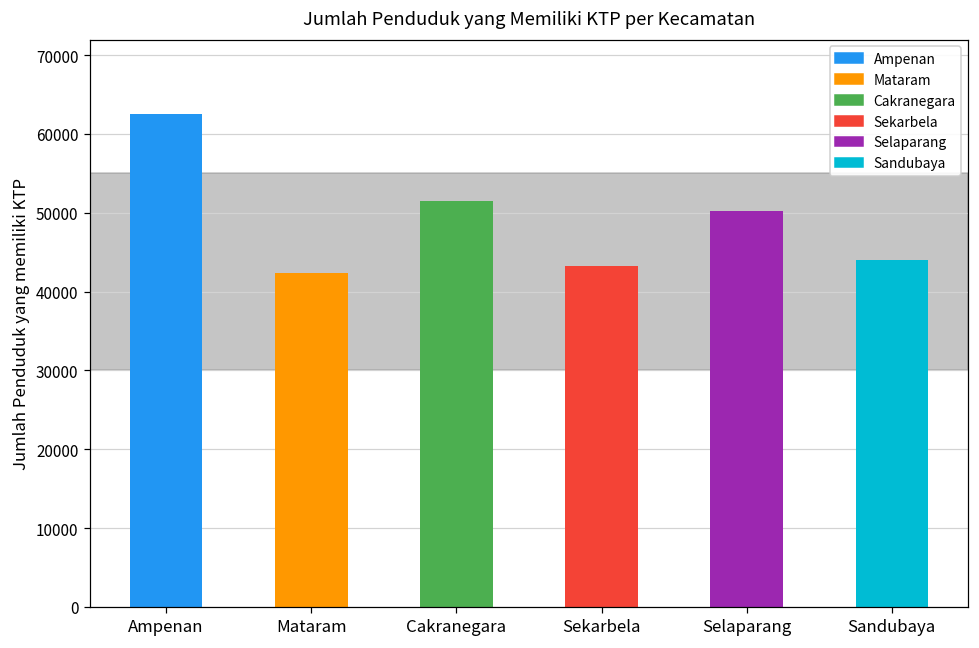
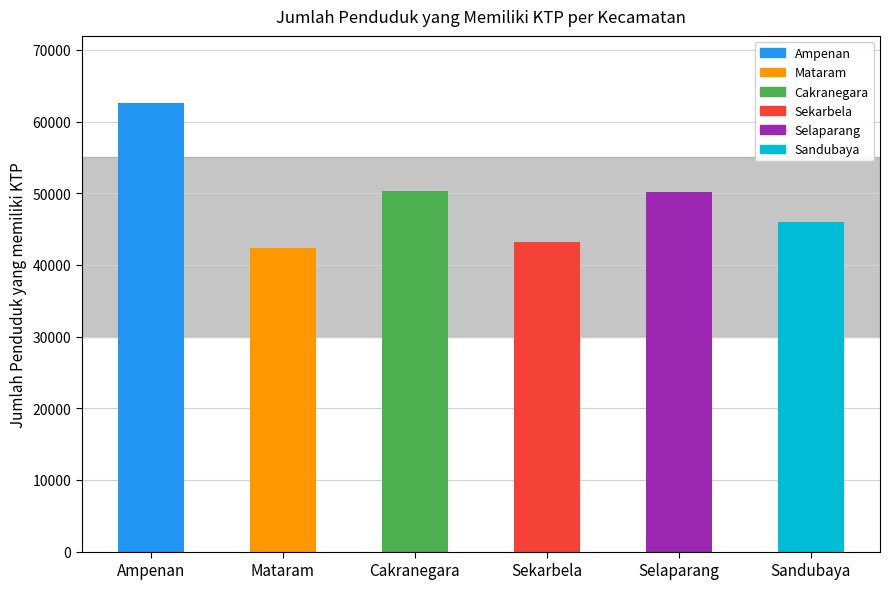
Cakranegara: 51000 -> 50000
Sandubaya: 44000 -> 46000
